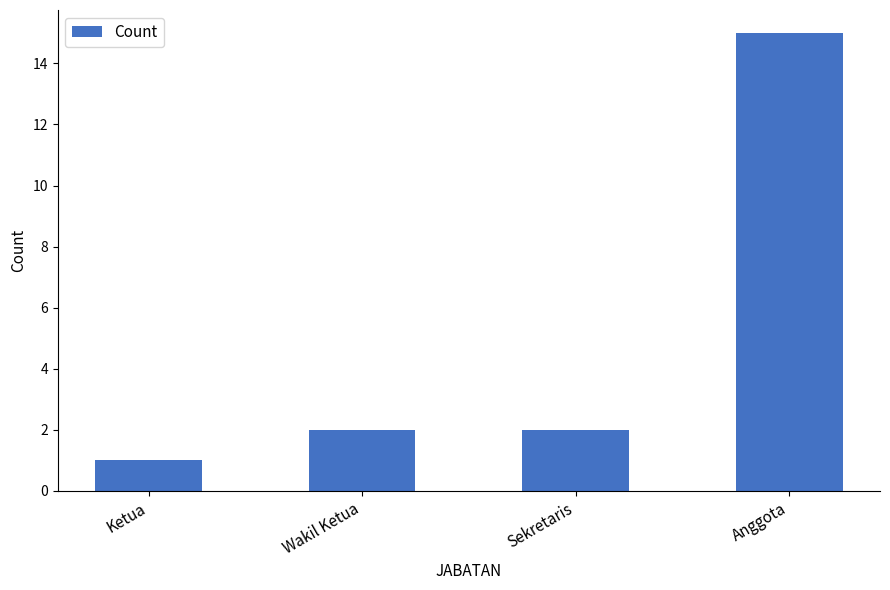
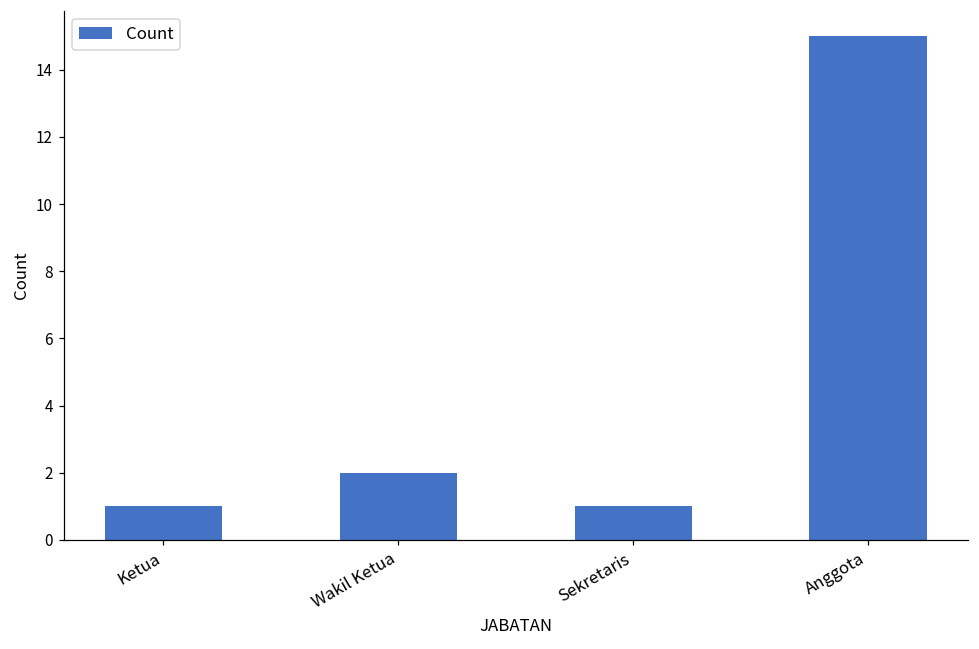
Sekretaris: 2 -> 1
